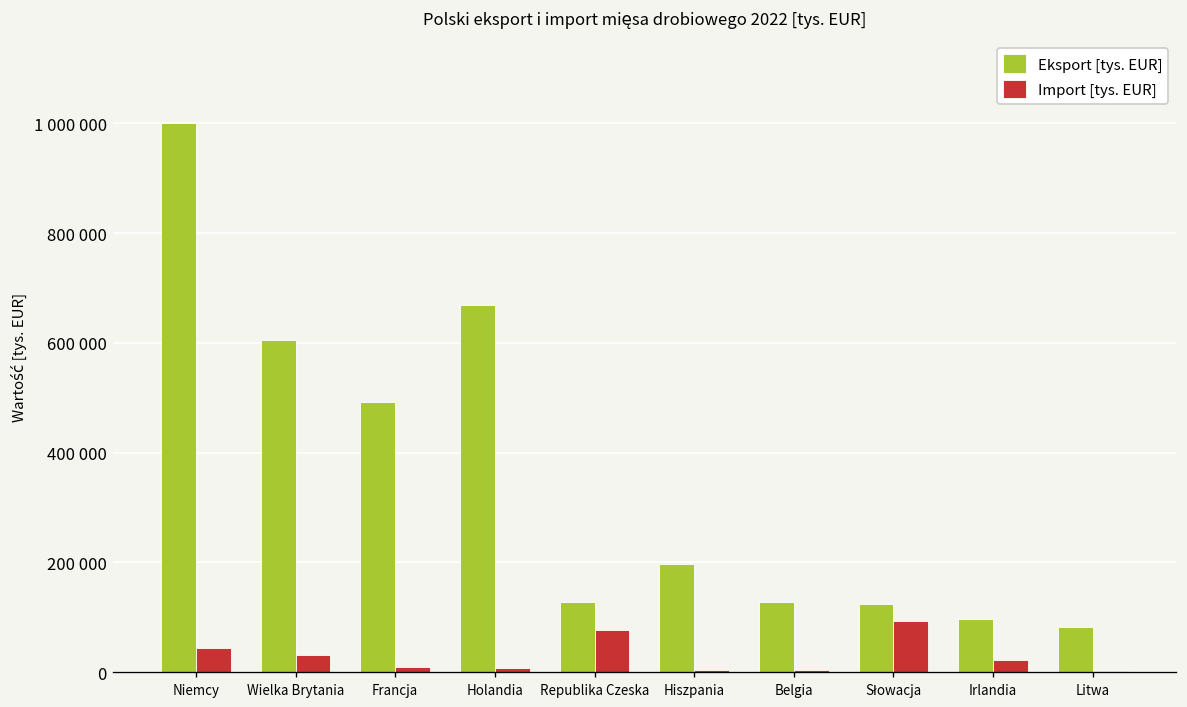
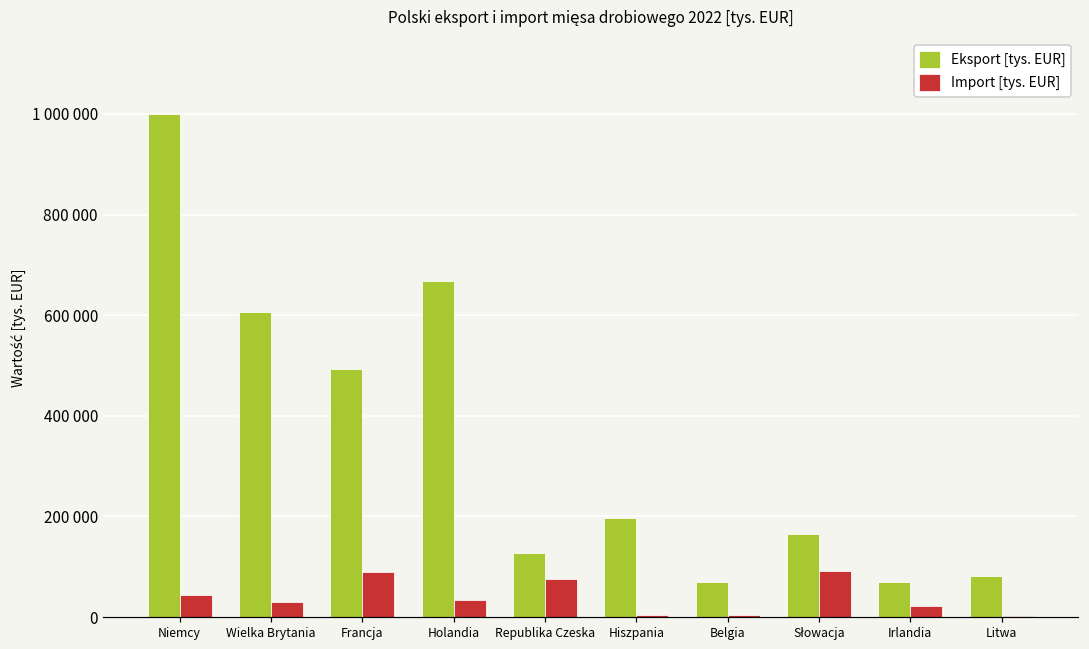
Import [tys. EUR], Francja: 10000 -> 90000
Import [tys. EUR], Holandia: 10000 -> 30000
Eksport [tys. EUR], Belgia: 130000 -> 70000
Eksport [tys. EUR], Słowacja: 120000 -> 160000
Eksport [tys. EUR], Irlandia: 100000 -> 70000
